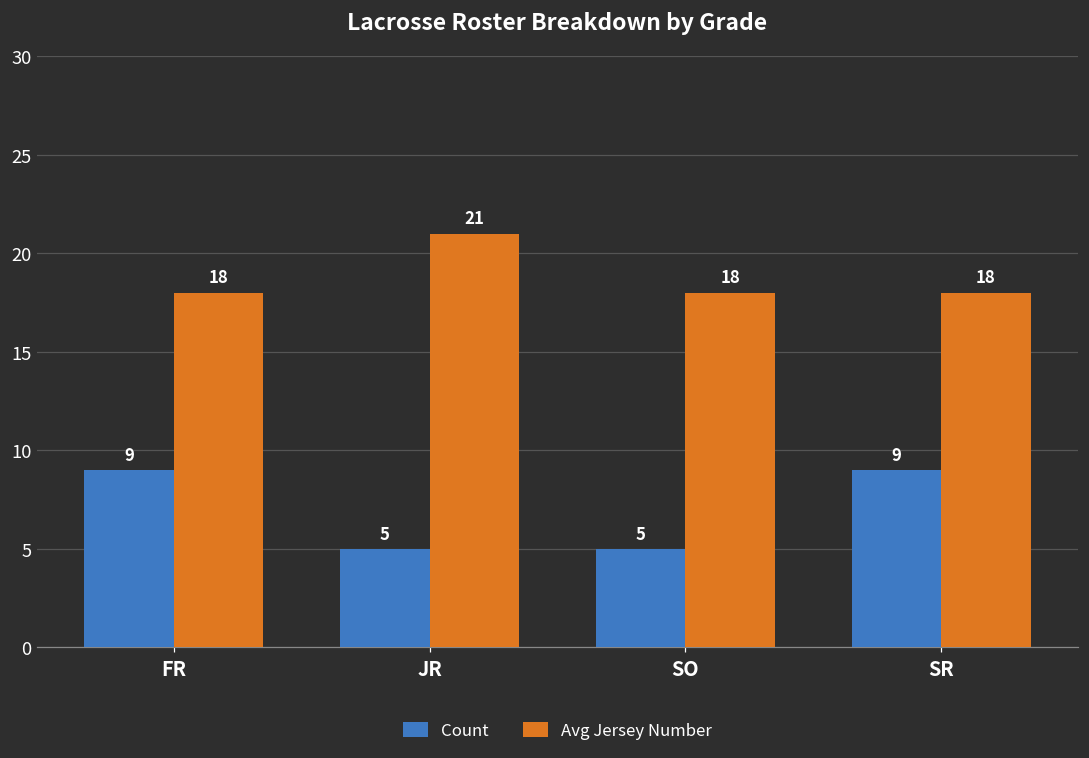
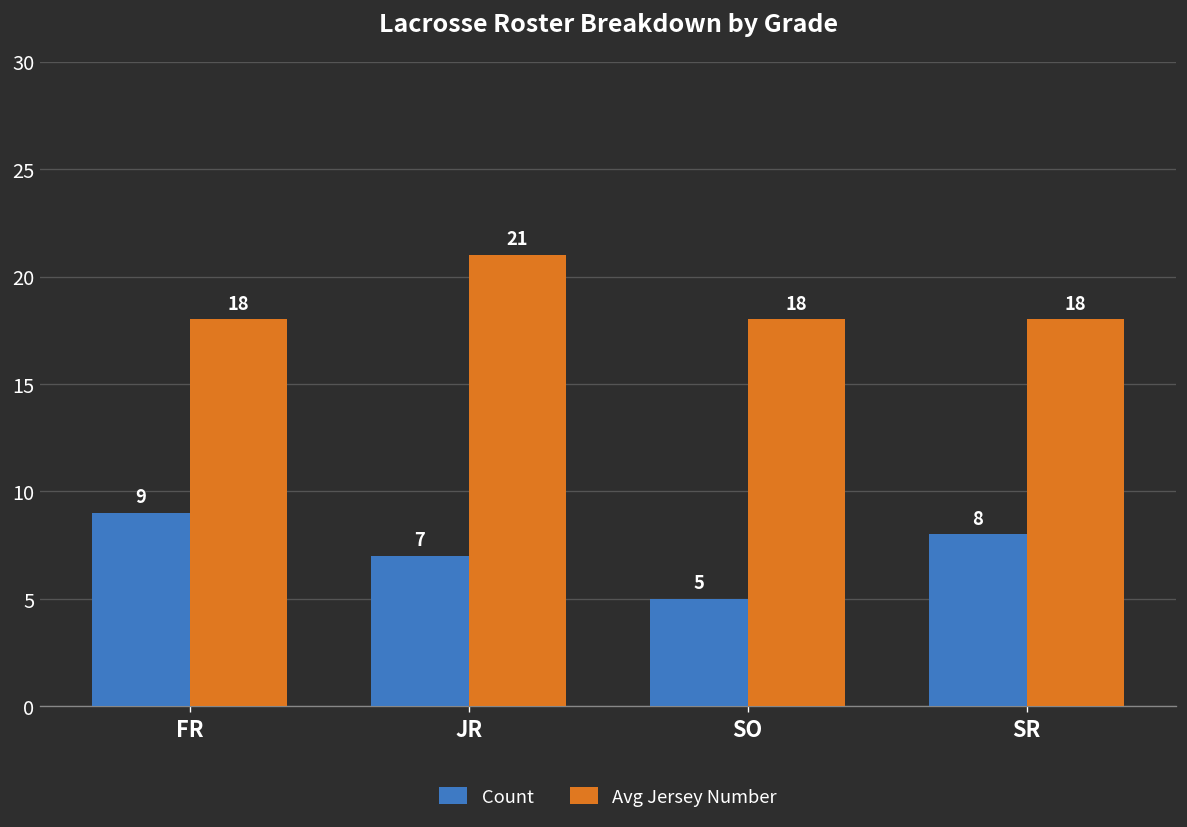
Count, JR: 5 -> 7
Count, SR: 9 -> 8
